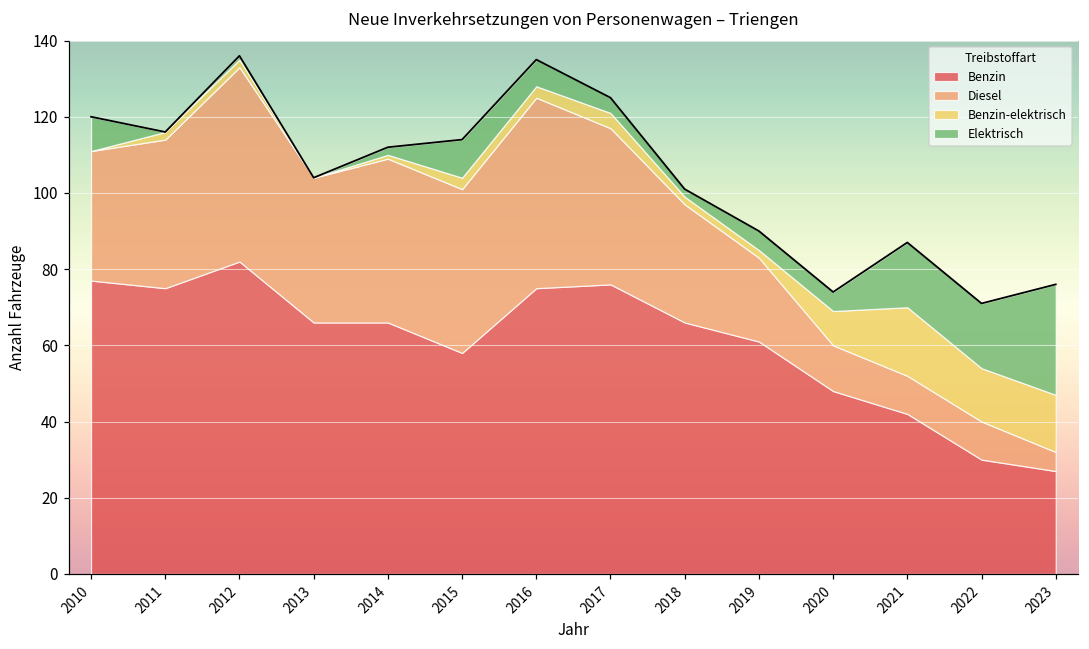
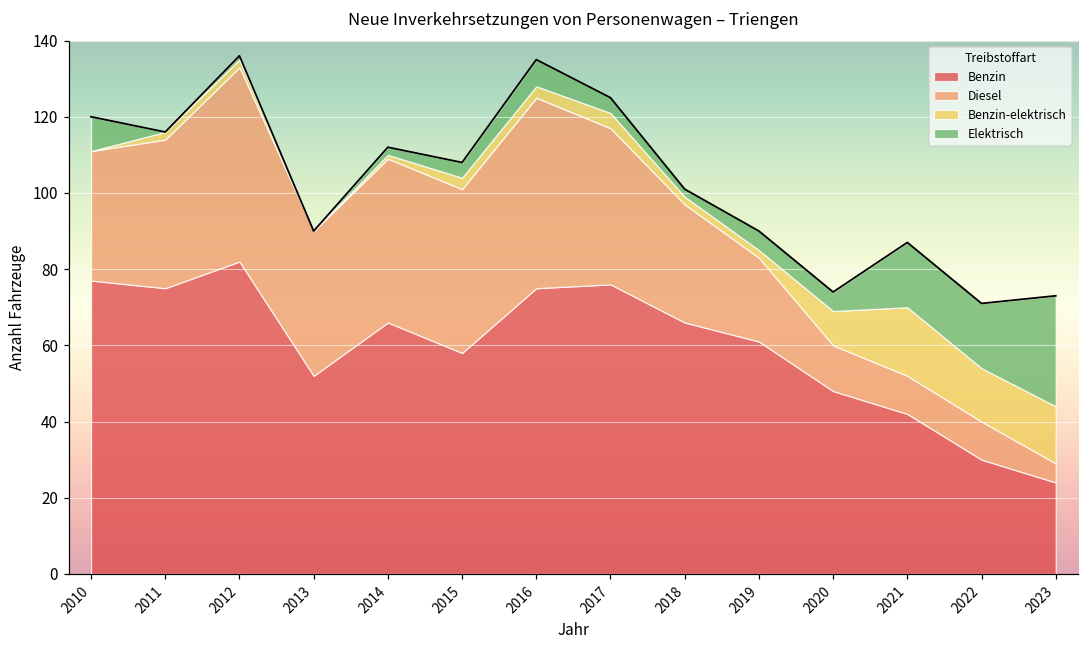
Benzin, 2013: 66 -> 52
Elektrisch, 2015: 10 -> 4
Benzin, 2023: 27 -> 24
